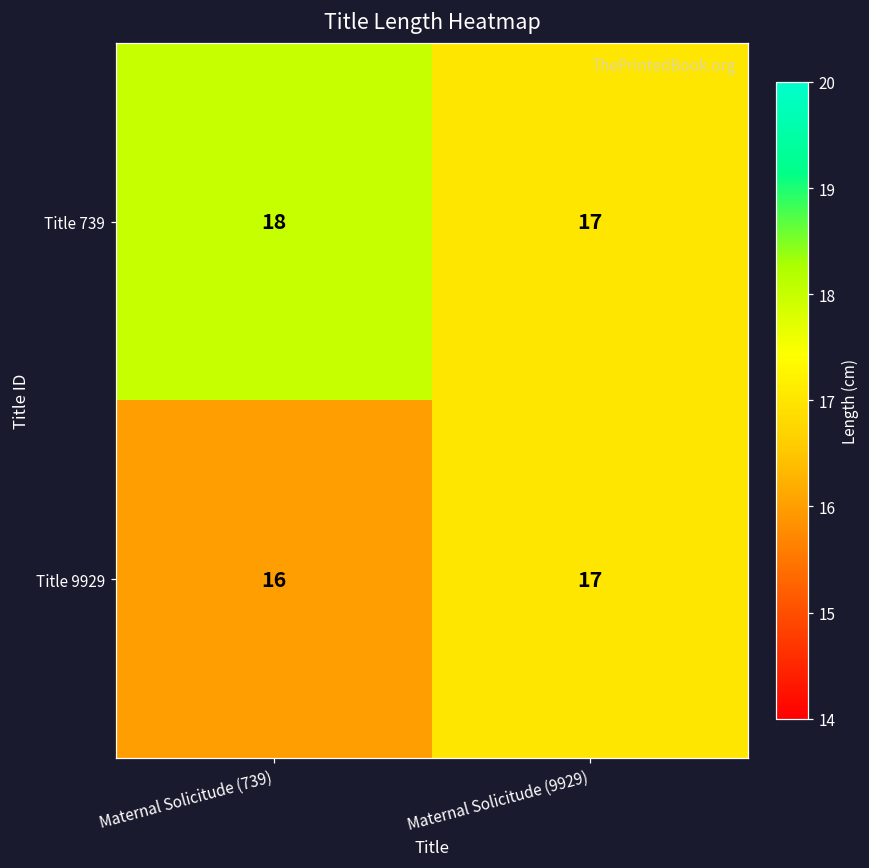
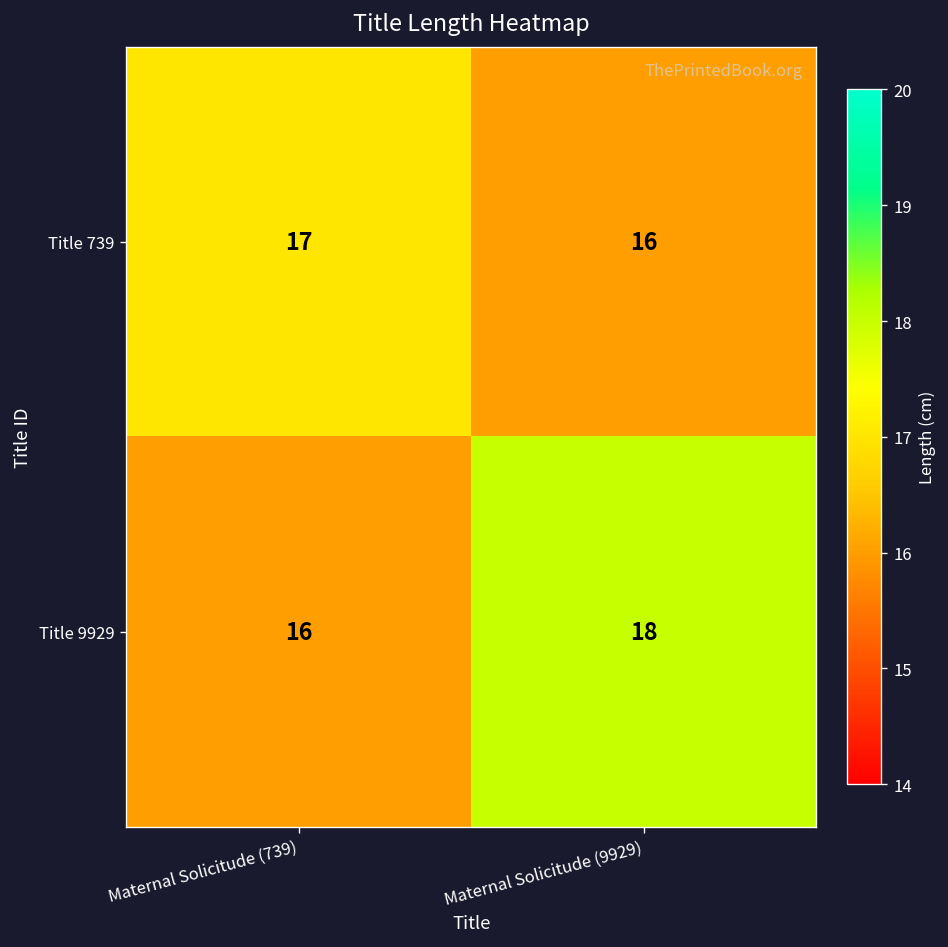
Title 739, Maternal Solicitude (739): 18 -> 17
Title 739, Maternal Solicitude (9929): 17 -> 16
Title 9929, Maternal Solicitude (9929): 17 -> 18
